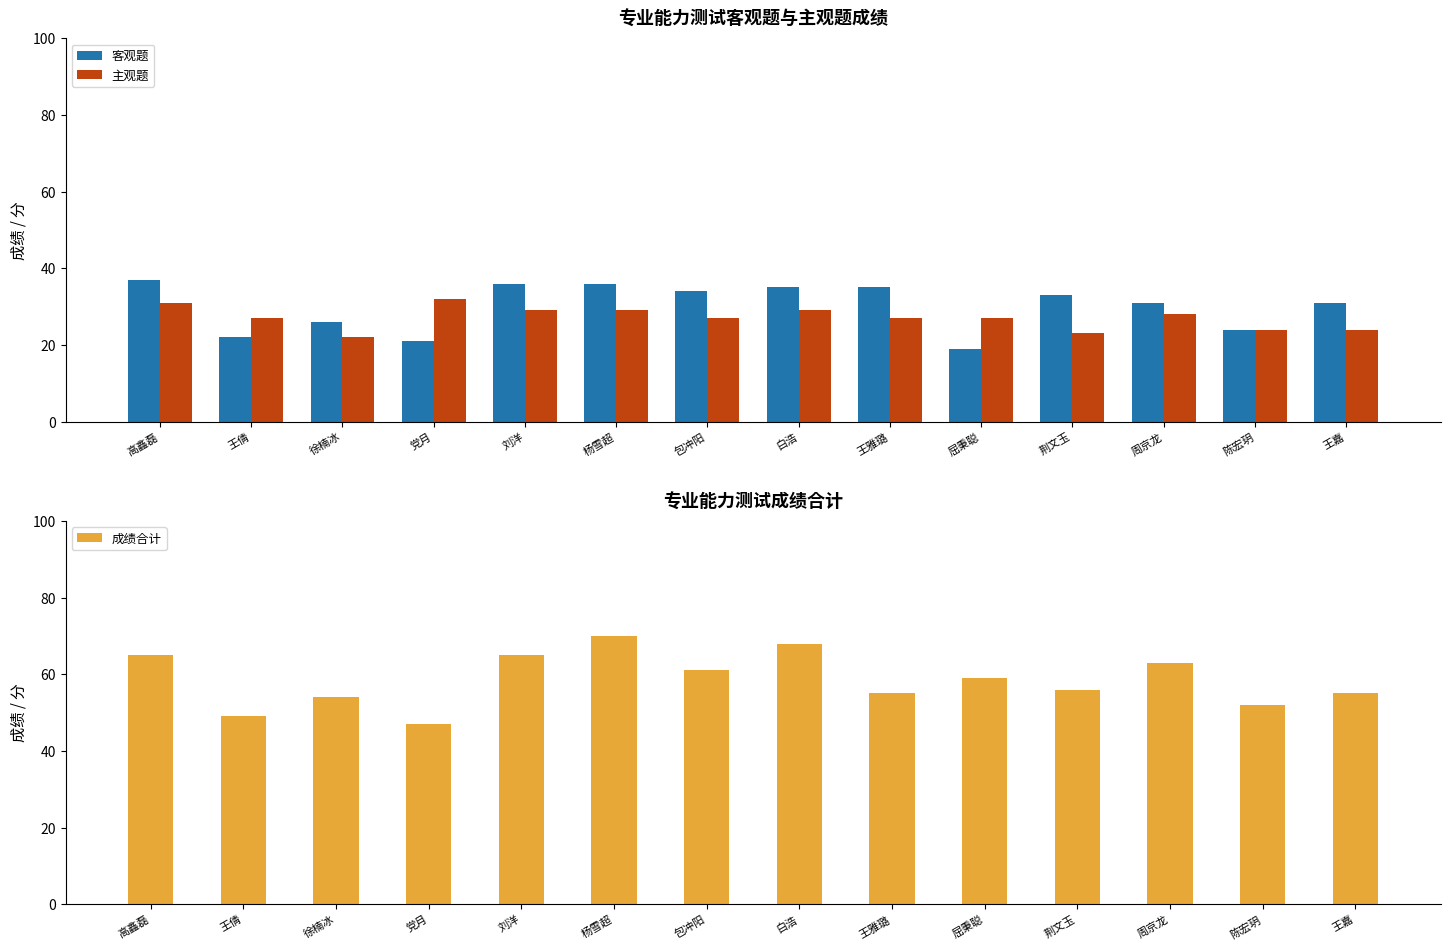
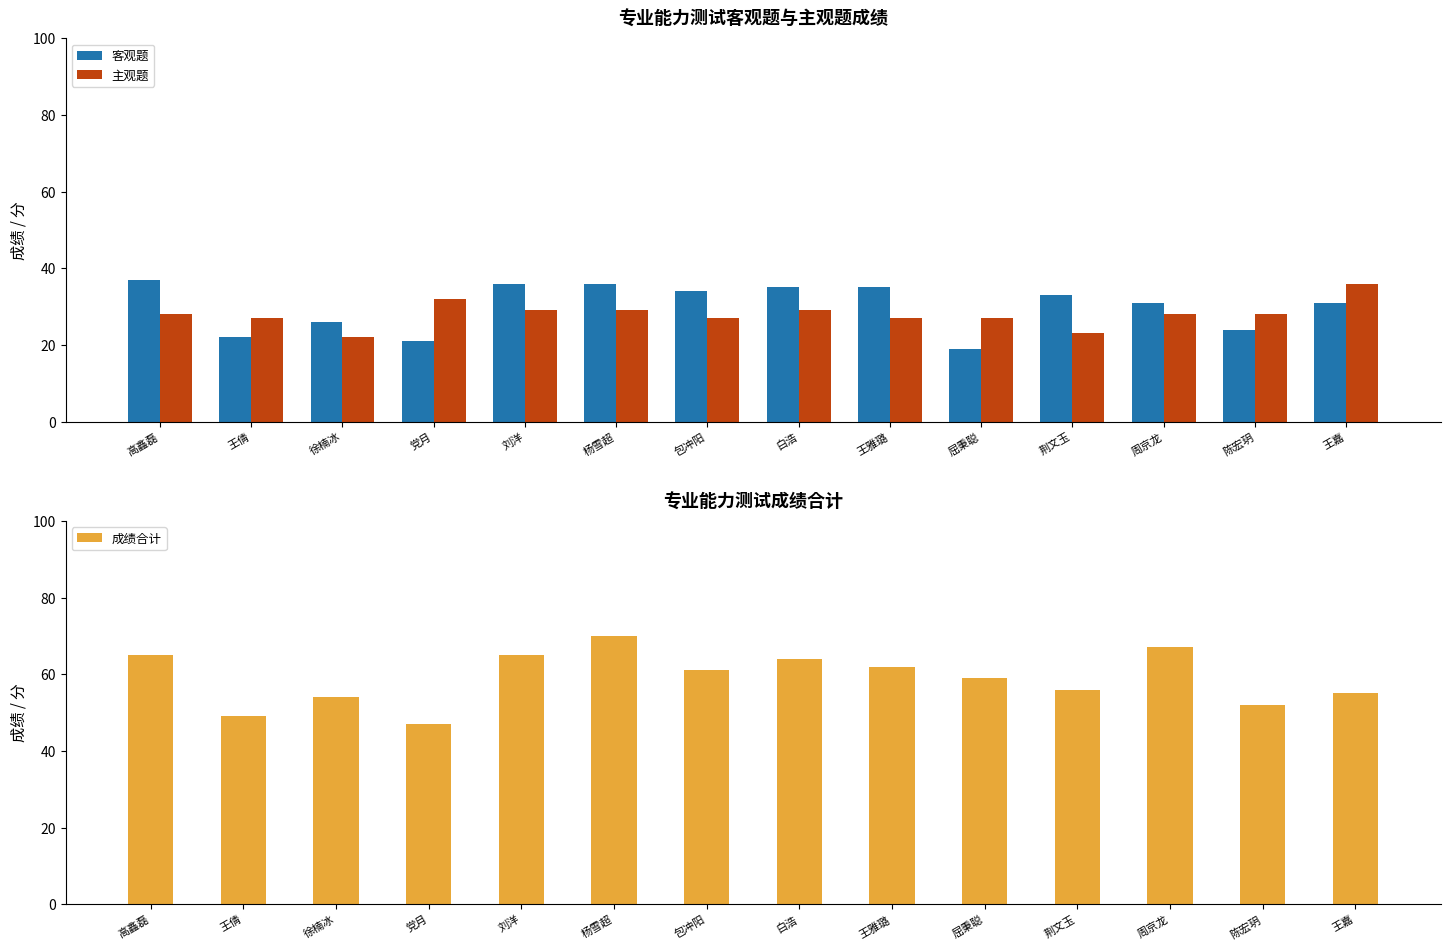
专业能力测试客观题与主观题成绩, 主观题, 高鑫磊: 31 -> 28
专业能力测试客观题与主观题成绩, 主观题, 陈宏玥: 24 -> 28
专业能力测试客观题与主观题成绩, 主观题, 王嘉: 24 -> 36
专业能力测试成绩合计, 白浩: 68 -> 64
专业能力测试成绩合计, 王雅璐: 55 -> 62
专业能力测试成绩合计, 周京龙: 63 -> 67
